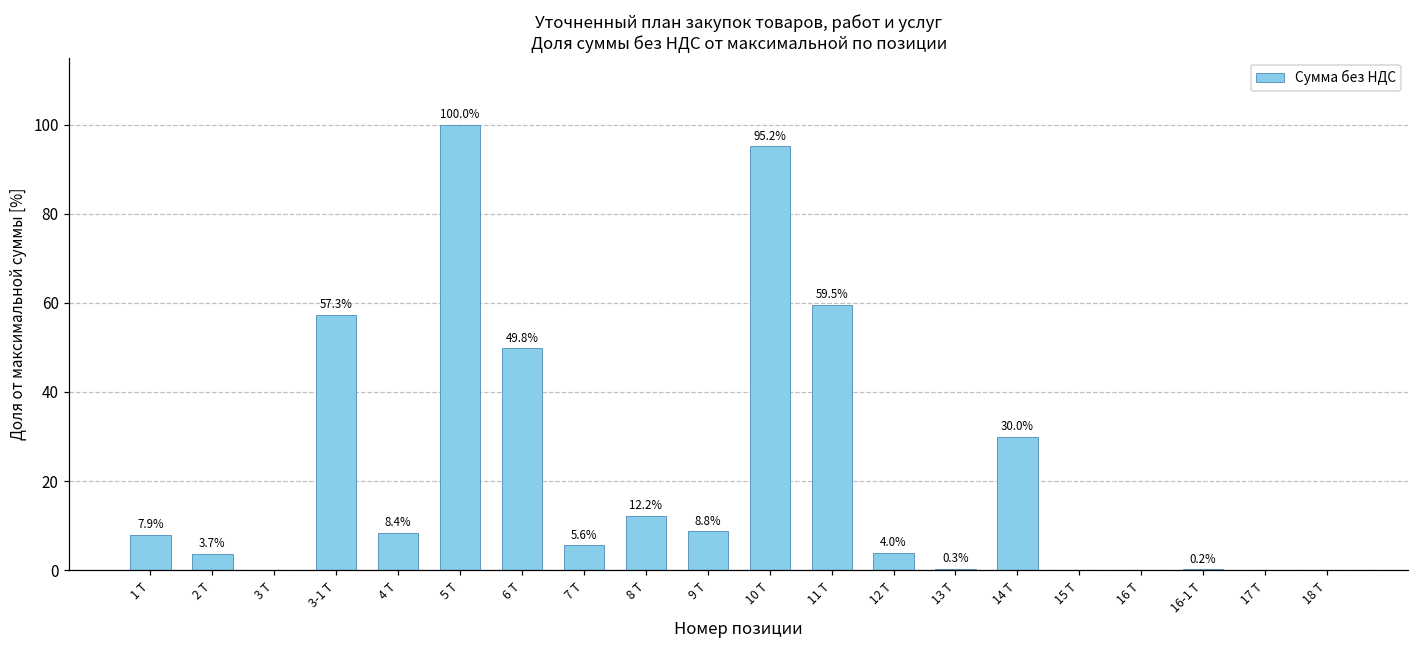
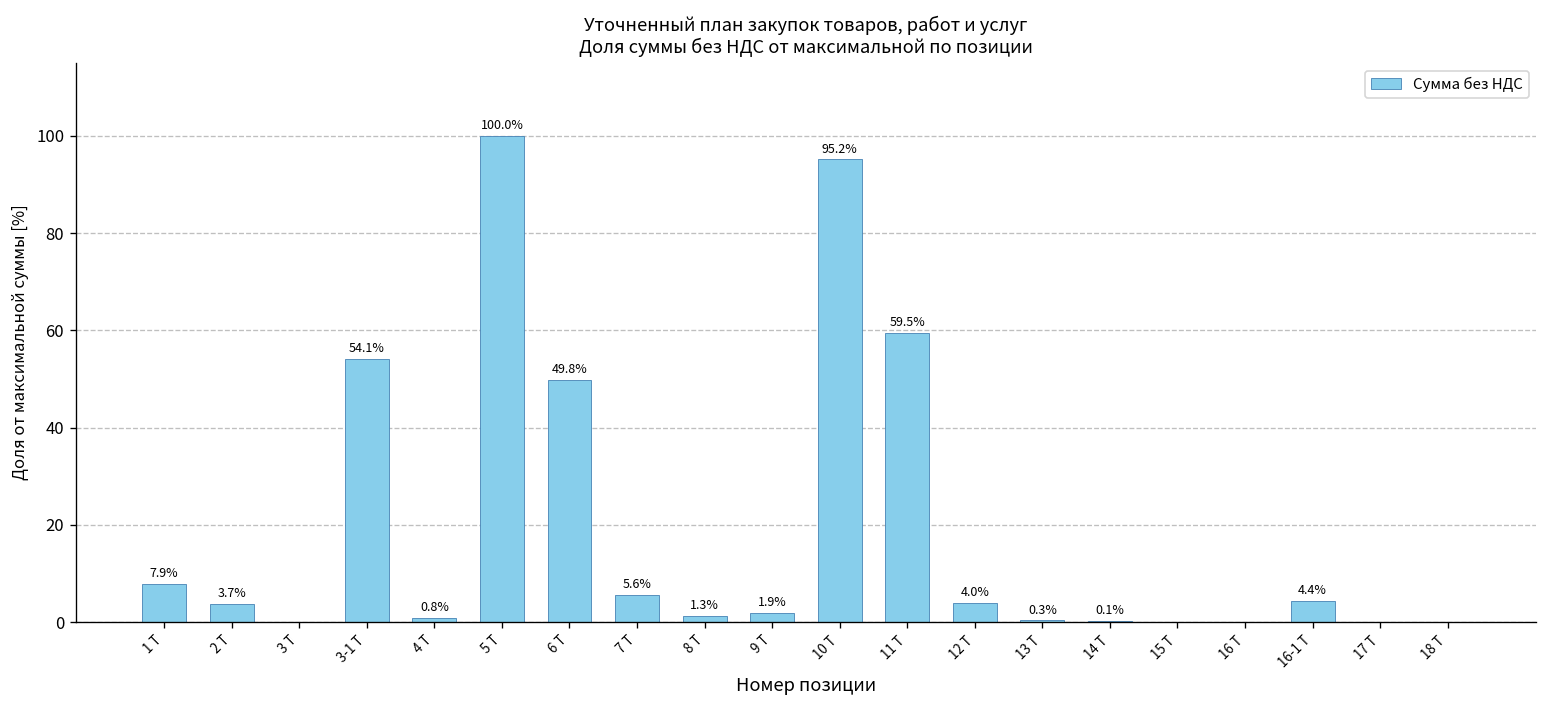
3-1 Т: 57.3% -> 54.1%
4 Т: 8.4% -> 0.8%
8 Т: 12.2% -> 1.3%
9 Т: 8.8% -> 1.9%
14 Т: 30.0% -> 0.1%
16-1 Т: 0.2% -> 4.4%
